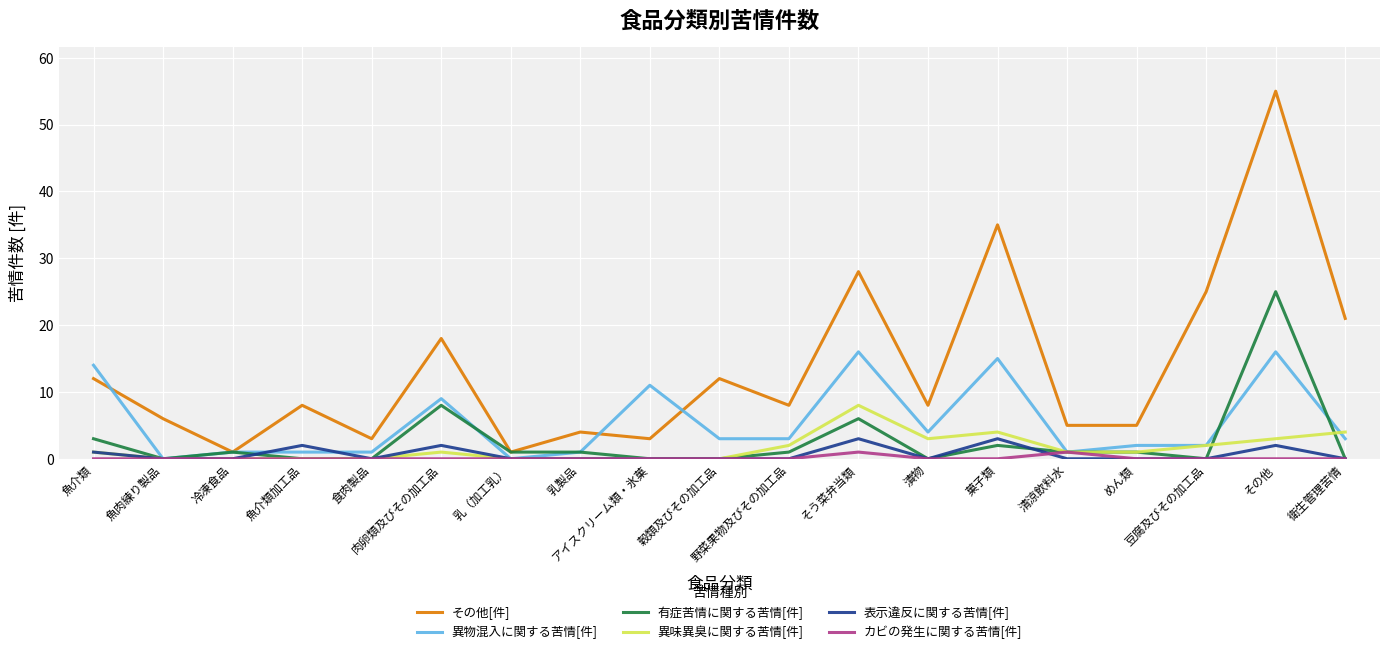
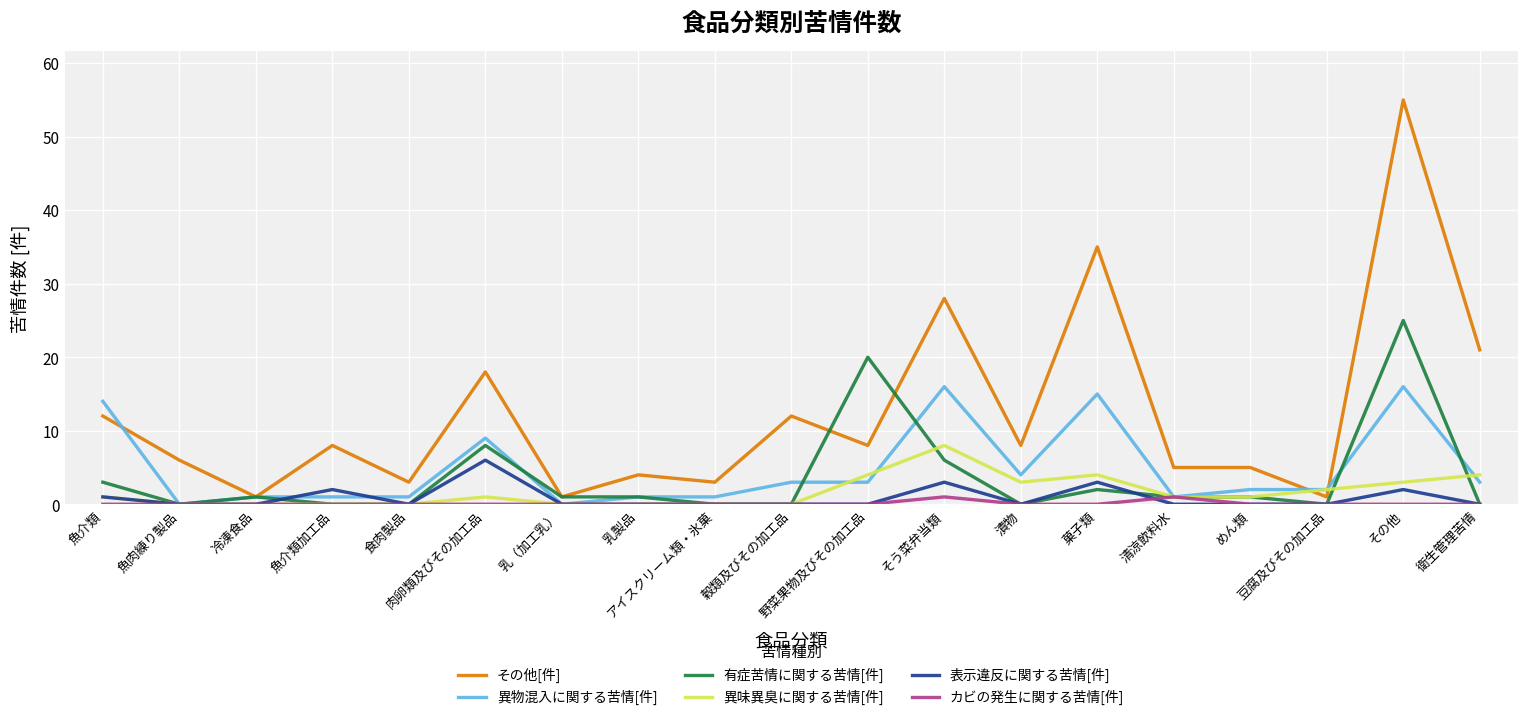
表示違反に関する苦情[件], 肉卵類及びその加工品: 2 -> 6
異物混入に関する苦情[件], アイスクリーム類・氷菓: 11 -> 1
有症苦情に関する苦情[件], 野菜果物及びその加工品: 1 -> 20
異味異臭に関する苦情[件], 野菜果物及びその加工品: 2 -> 4
その他[件], 豆腐及びその加工品: 25 -> 1
